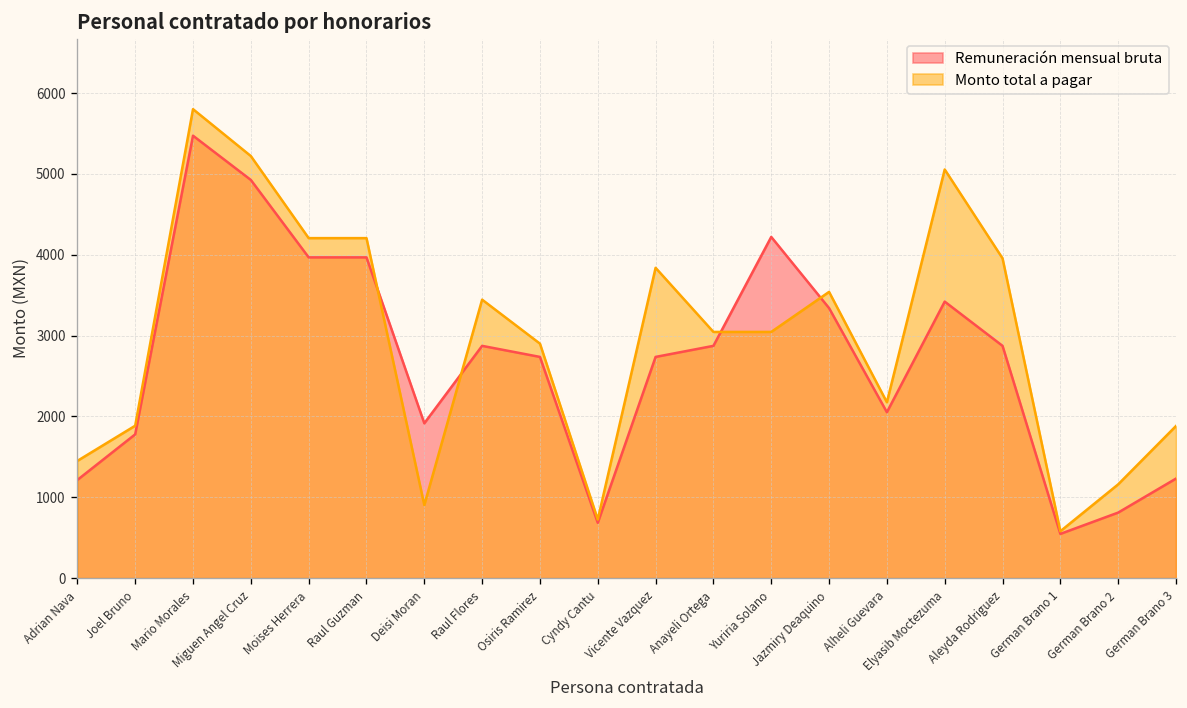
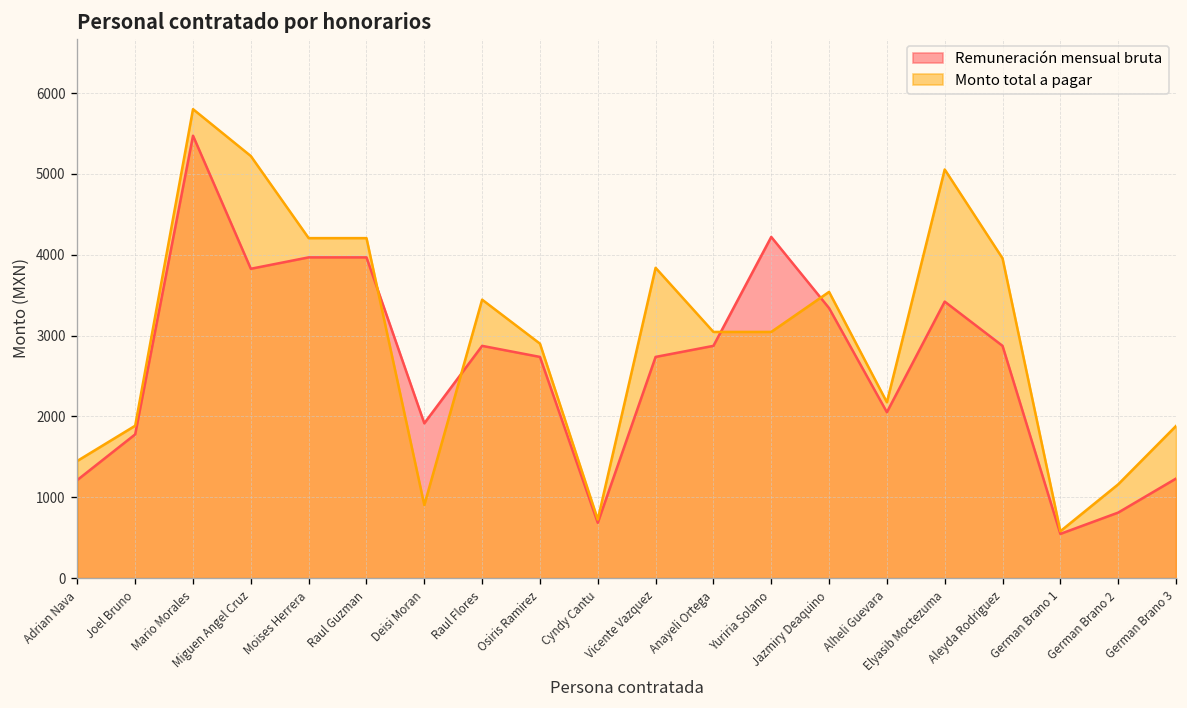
Remuneración mensual bruta, Miguen Angel Cruz: 4900 -> 3800
